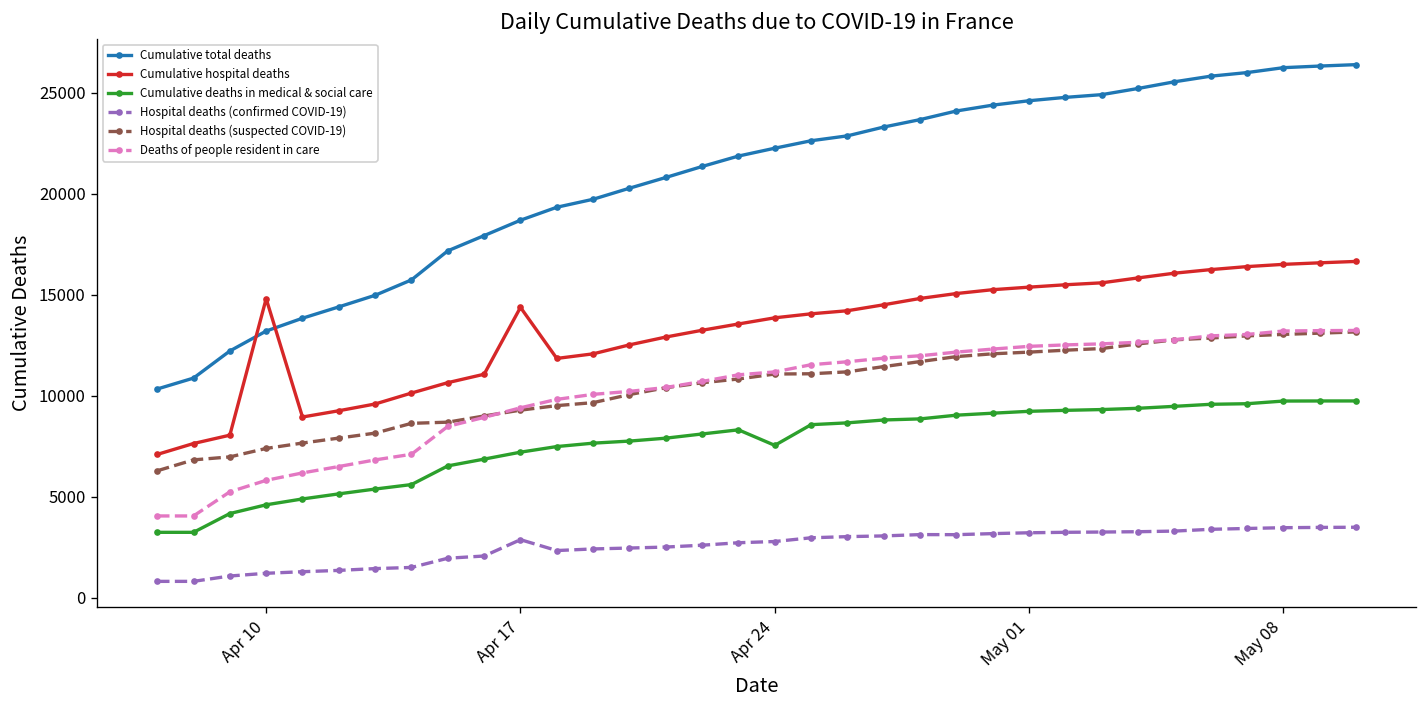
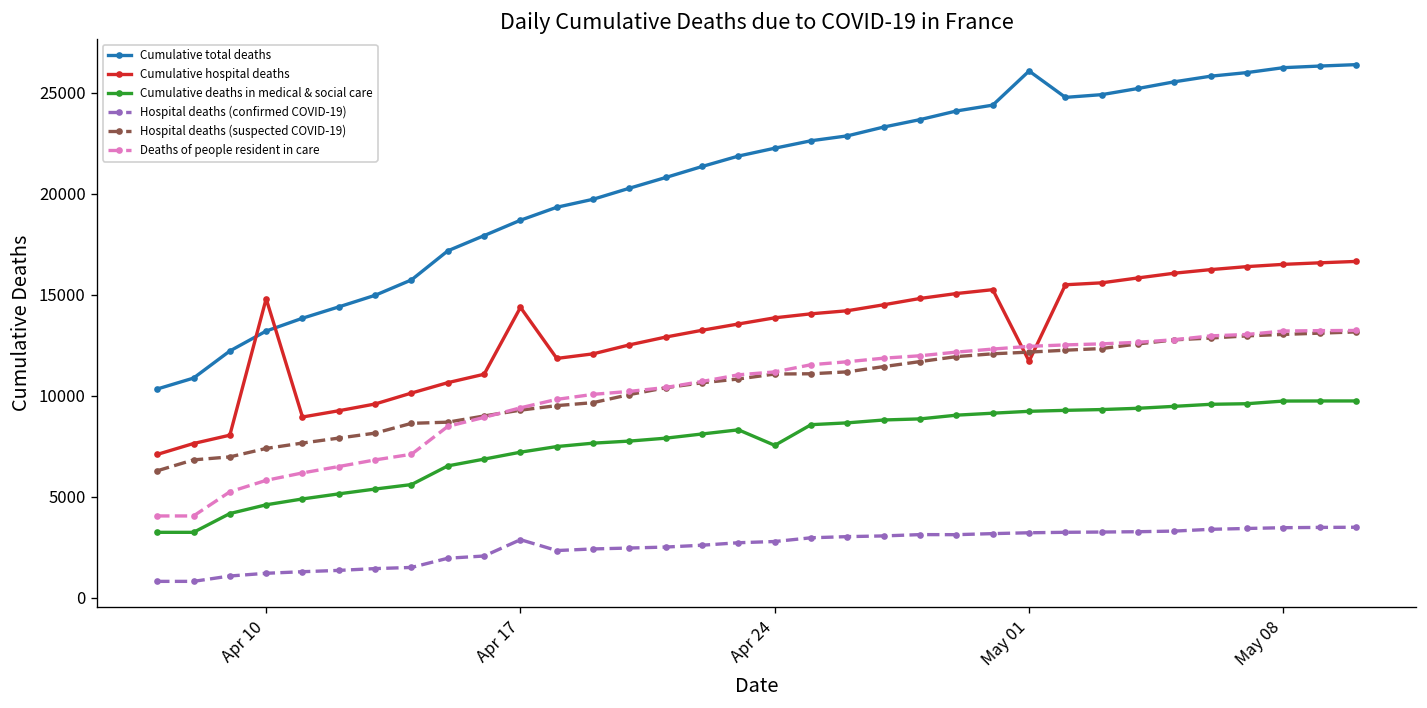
Cumulative total deaths, May 01: 24600 -> 26100
Cumulative hospital deaths, May 01: 15400 -> 11700
